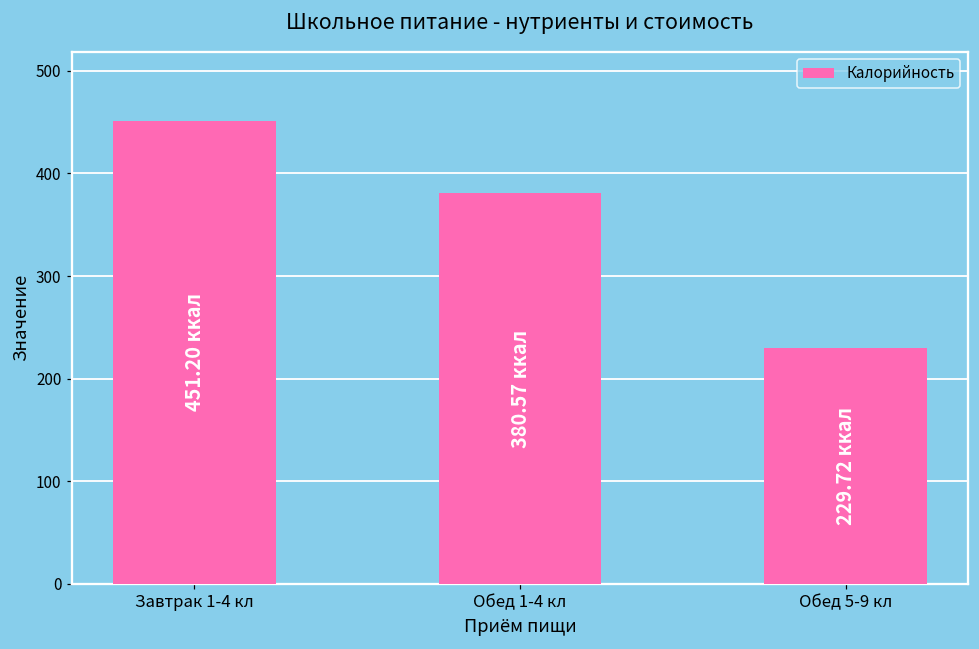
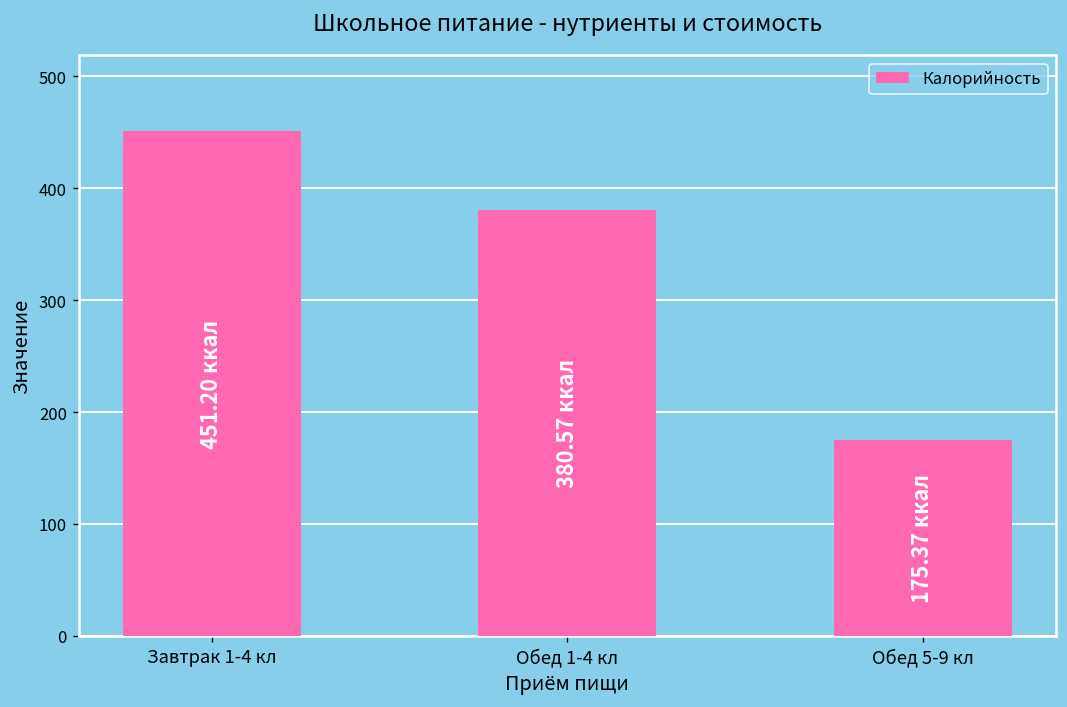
Обед 5-9 кл: 229.72 -> 175.37
